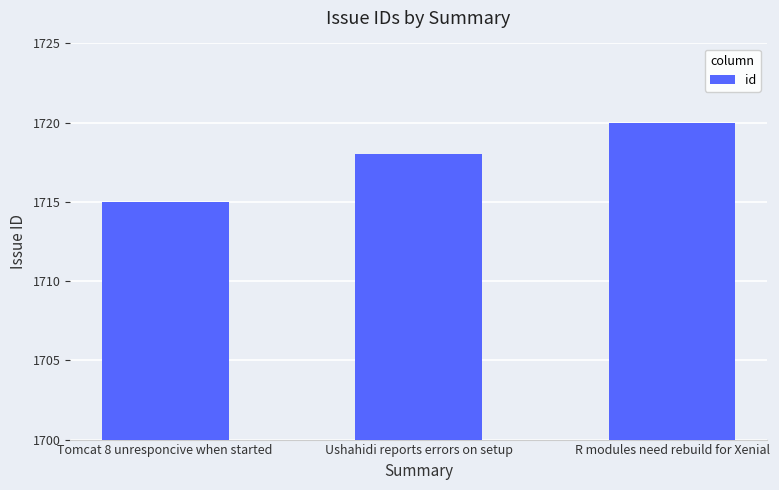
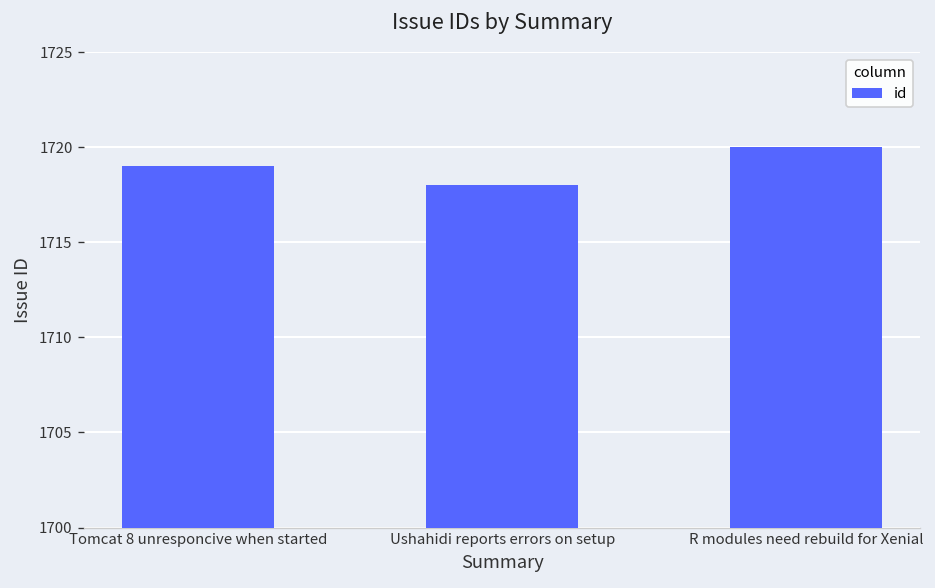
Tomcat 8 unresponcive when started: 1715 -> 1719
